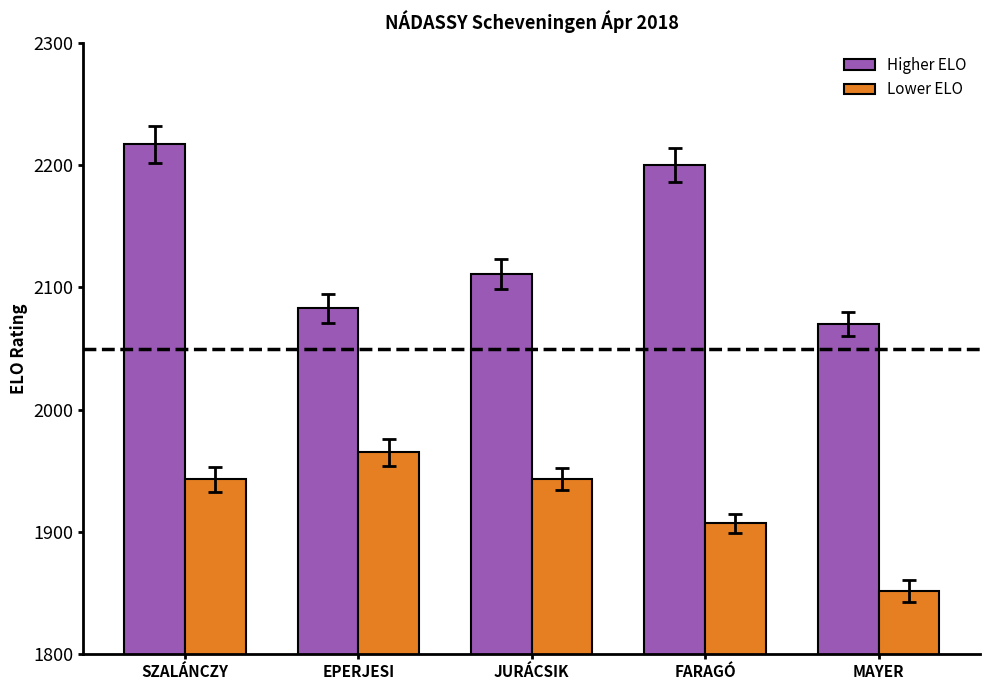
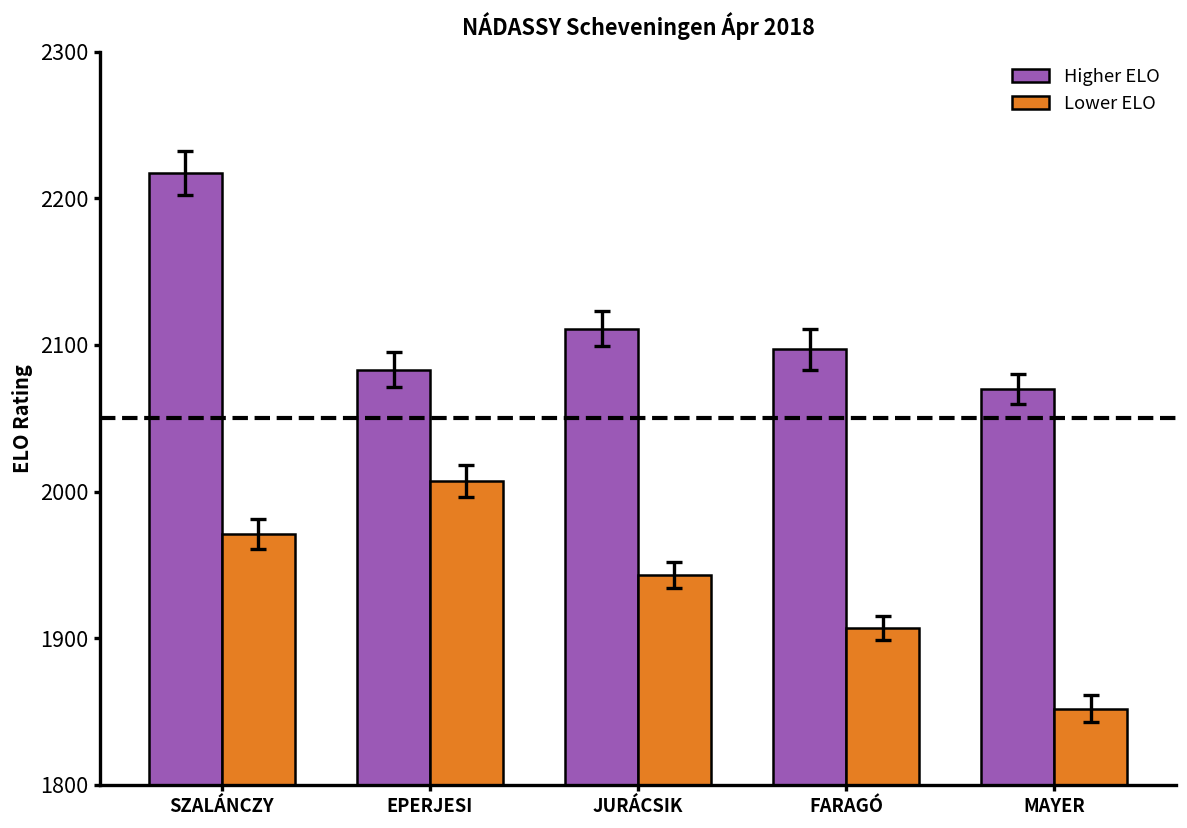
Lower ELO, SZALÁNCZY: 1943 -> 1971
Lower ELO, EPERJESI: 1965 -> 2007
Higher ELO, FARAGÓ: 2200 -> 2097
